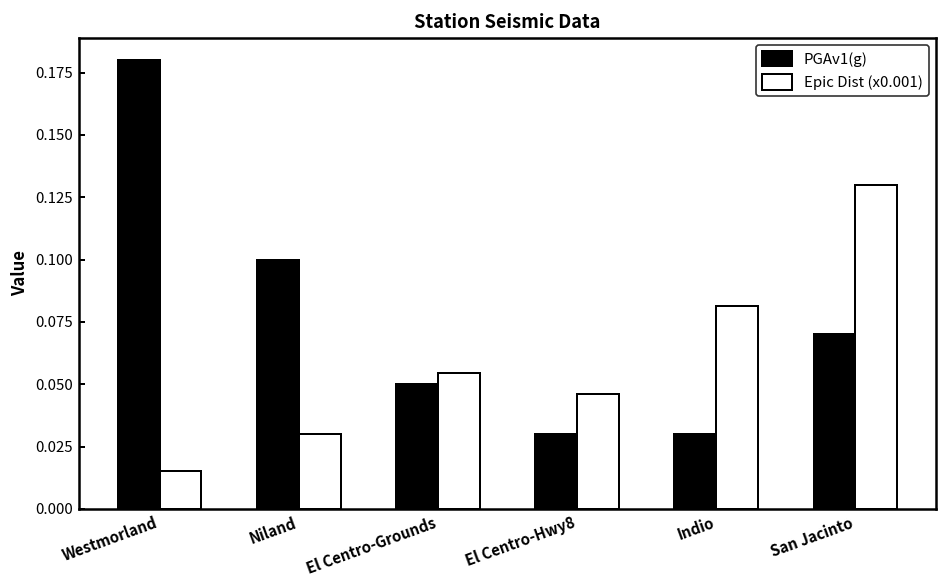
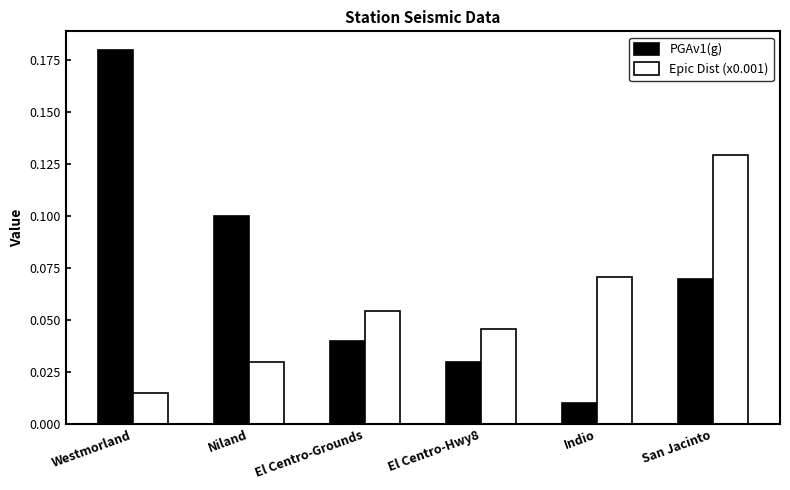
PGAv1(g), El Centro-Grounds: 0.05 -> 0.04
PGAv1(g), Indio: 0.03 -> 0.01
Epic Dist (x0.001), Indio: 0.081 -> 0.071
